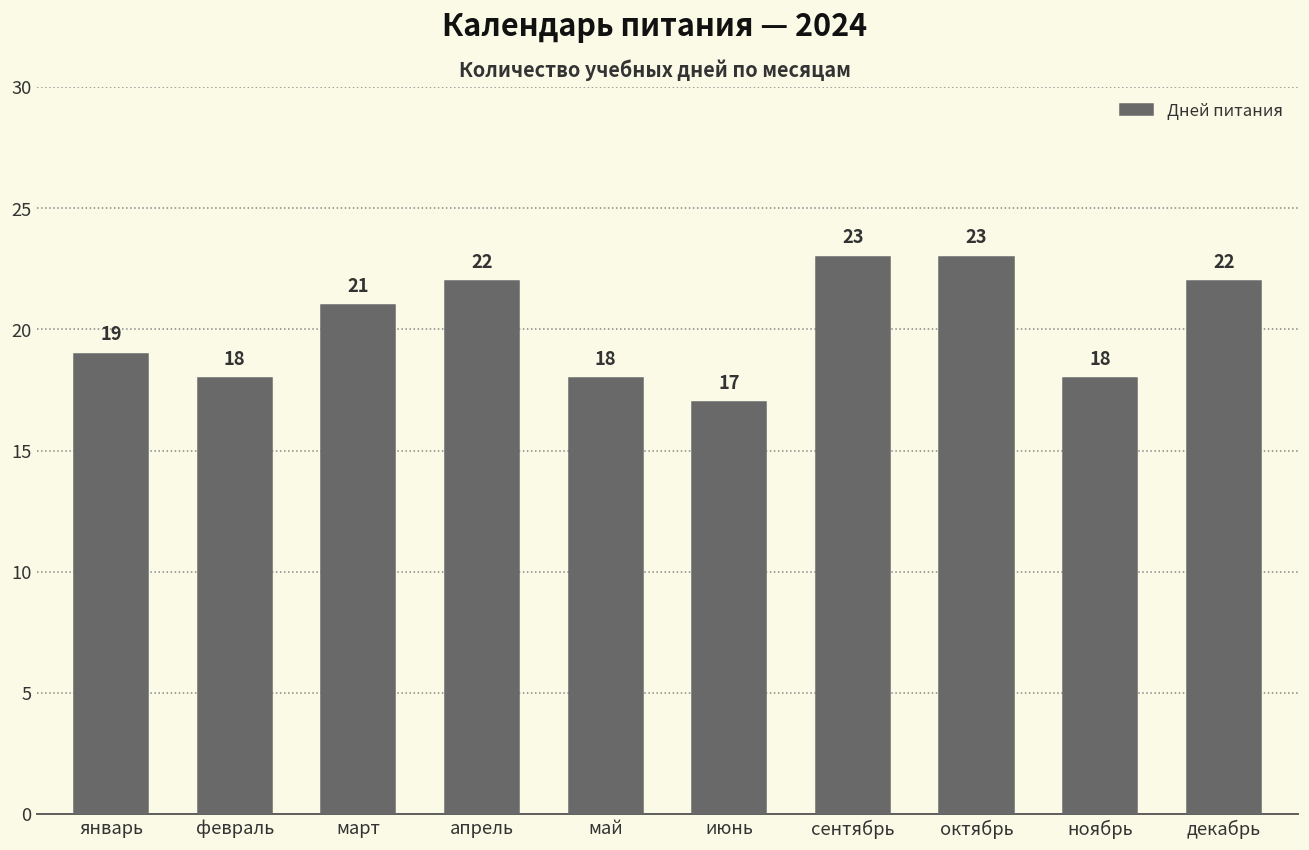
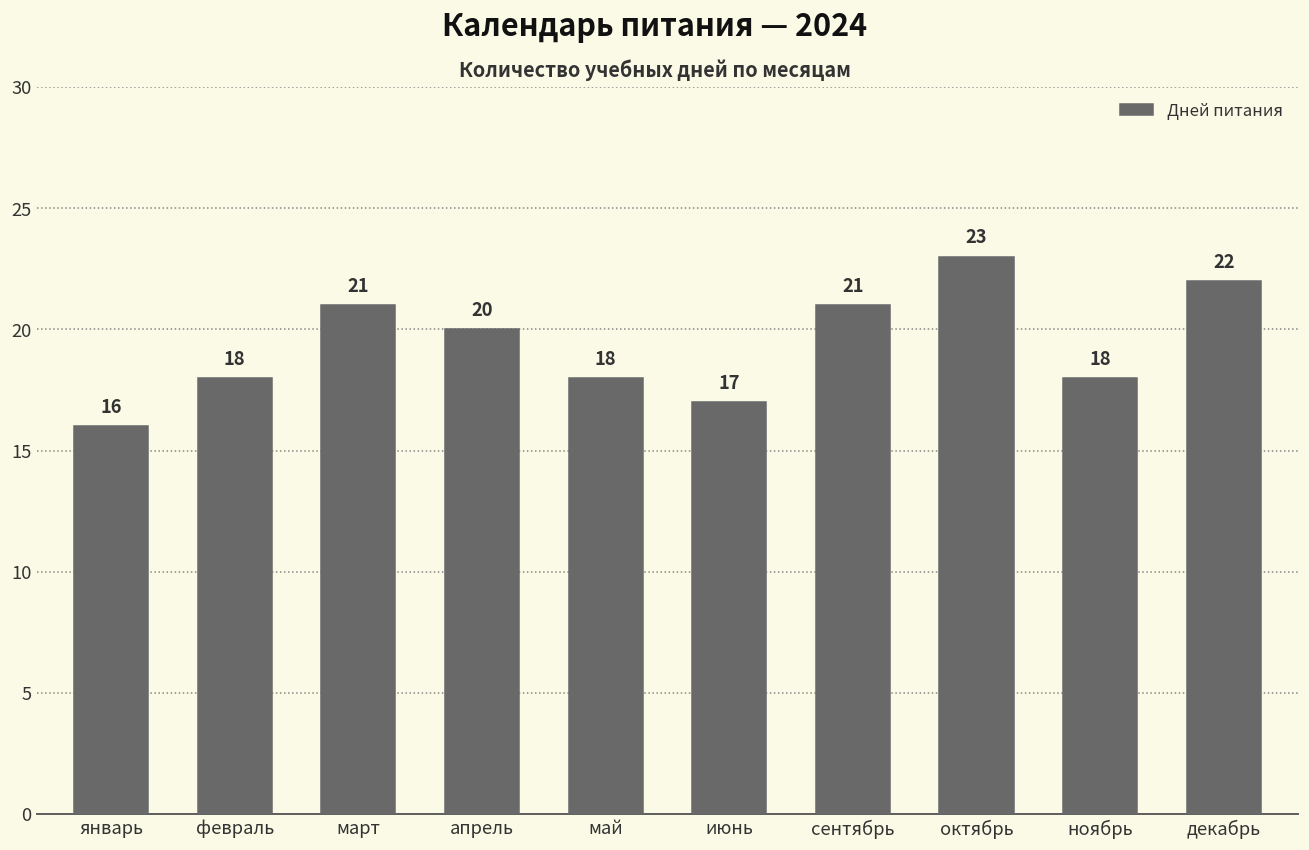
январь: 19 -> 16
апрель: 22 -> 20
сентябрь: 23 -> 21
